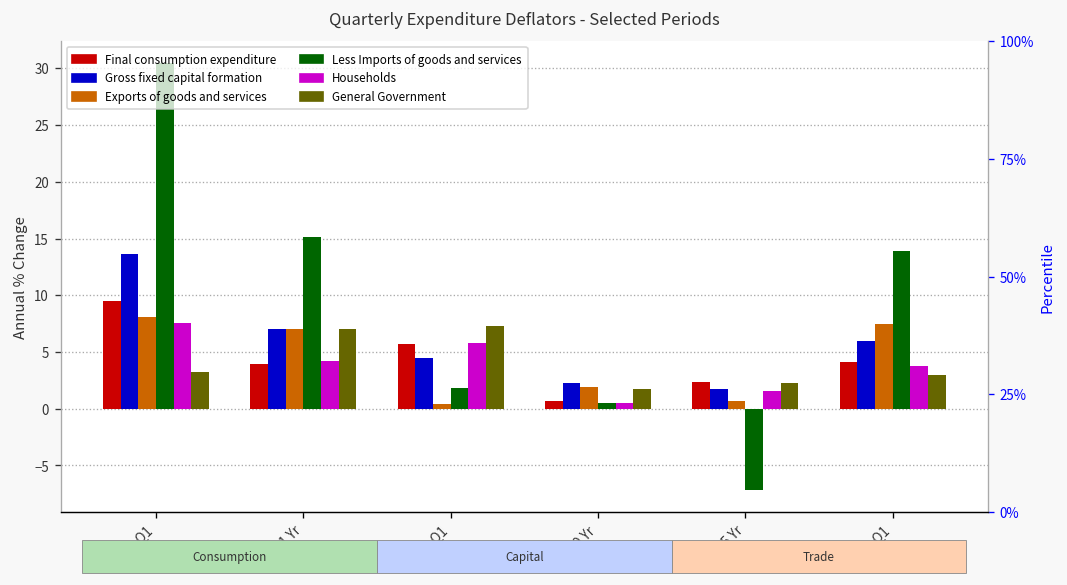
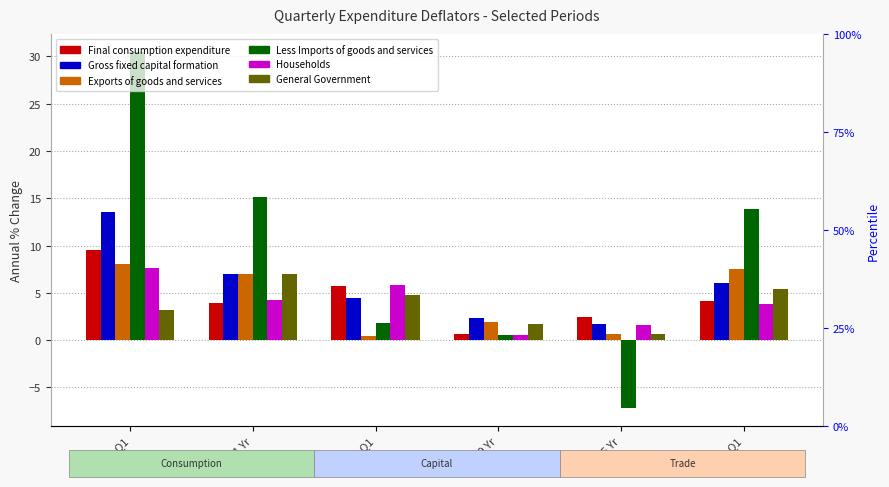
General Government, 2023 Q1: 7 -> 5
General Government, 2015 Yr: 2 -> 1
General Government, 2020 Q1: 3 -> 5
